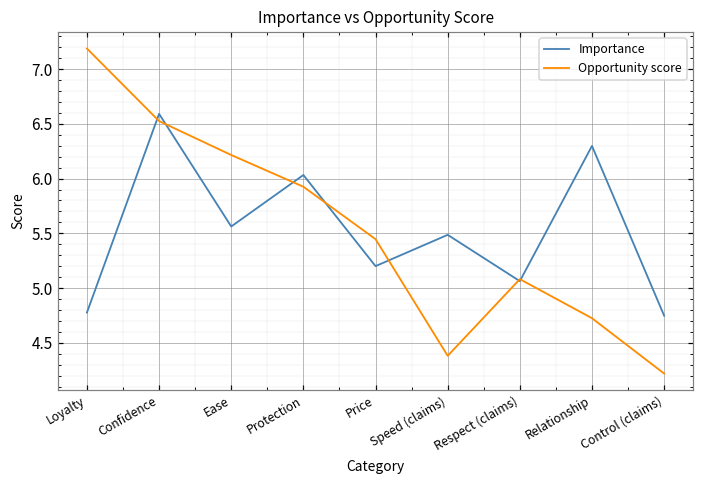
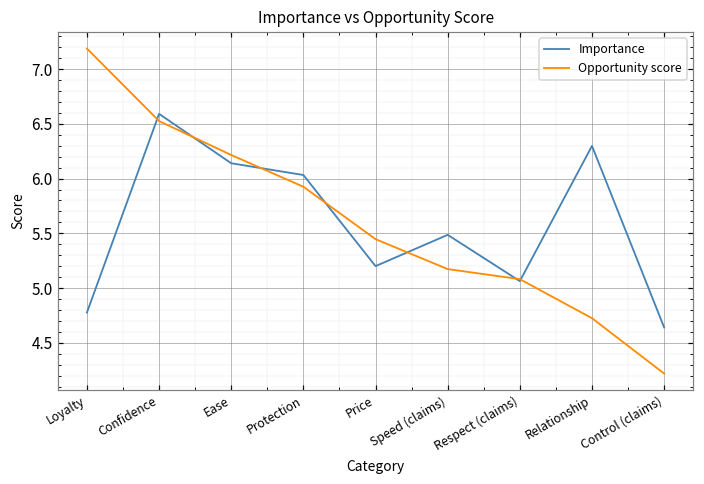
Importance, Ease: 5.6 -> 6.1
Opportunity score, Speed (claims): 4.4 -> 5.2
Importance, Control (claims): 4.7 -> 4.6
